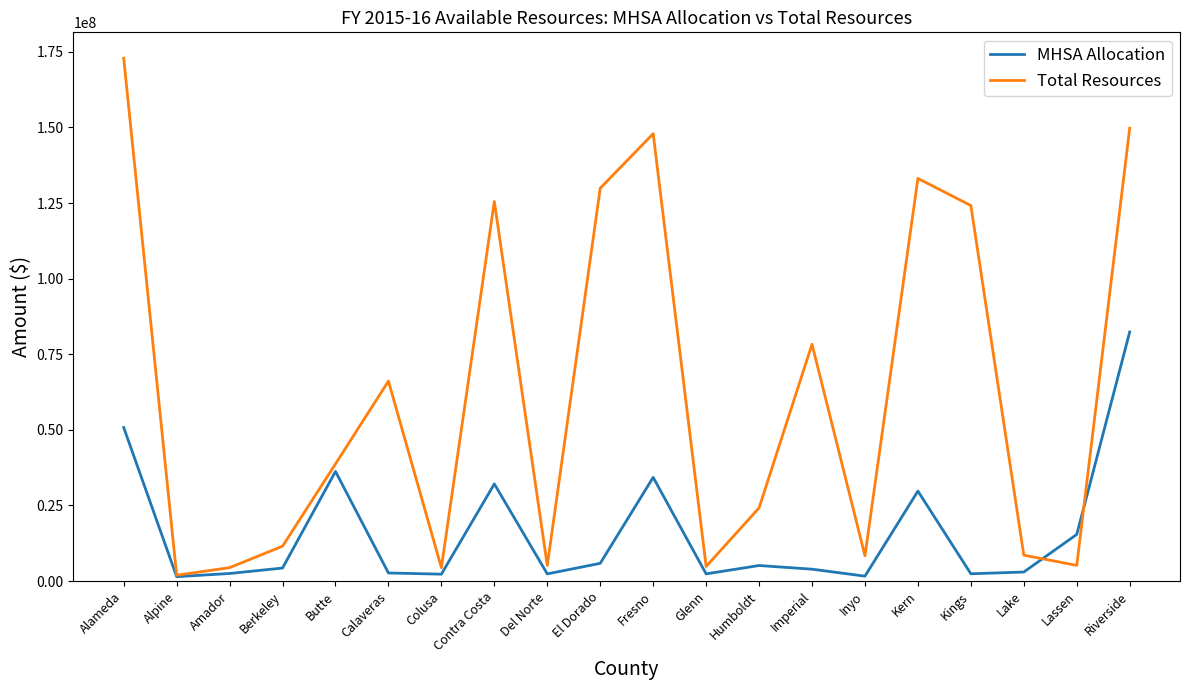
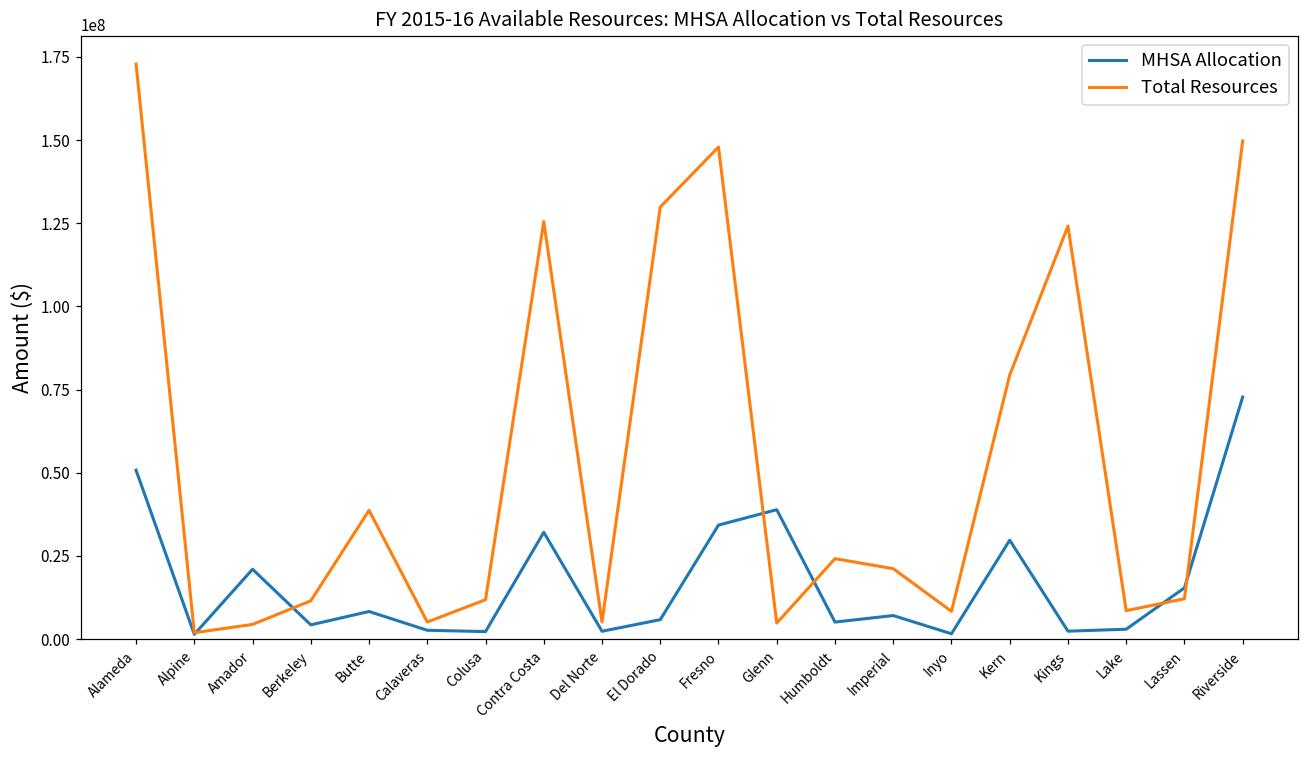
MHSA Allocation, Amador: 2000000 -> 21000000
MHSA Allocation, Butte: 36000000 -> 8000000
Total Resources, Calaveras: 66000000 -> 5000000
Total Resources, Colusa: 4000000 -> 12000000
MHSA Allocation, Glenn: 2000000 -> 39000000
MHSA Allocation, Imperial: 4000000 -> 7000000
Total Resources, Imperial: 78000000 -> 21000000
Total Resources, Kern: 133000000 -> 79000000
Total Resources, Lassen: 5000000 -> 12000000
MHSA Allocation, Riverside: 82000000 -> 73000000
